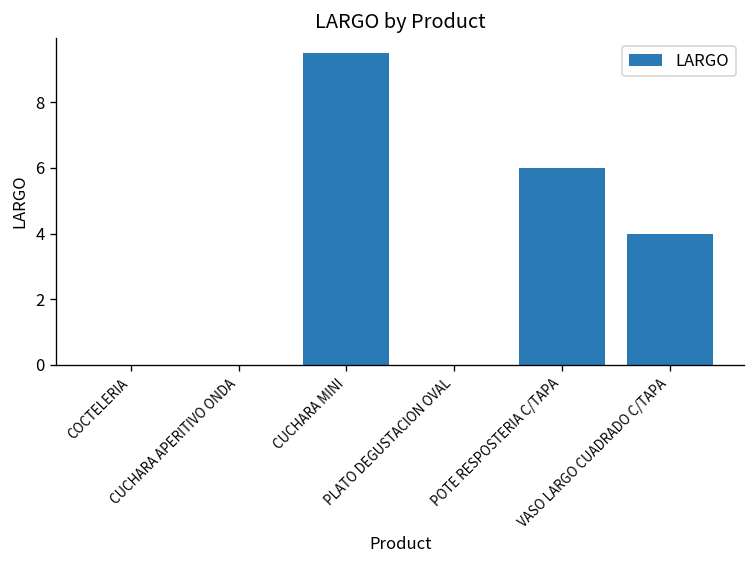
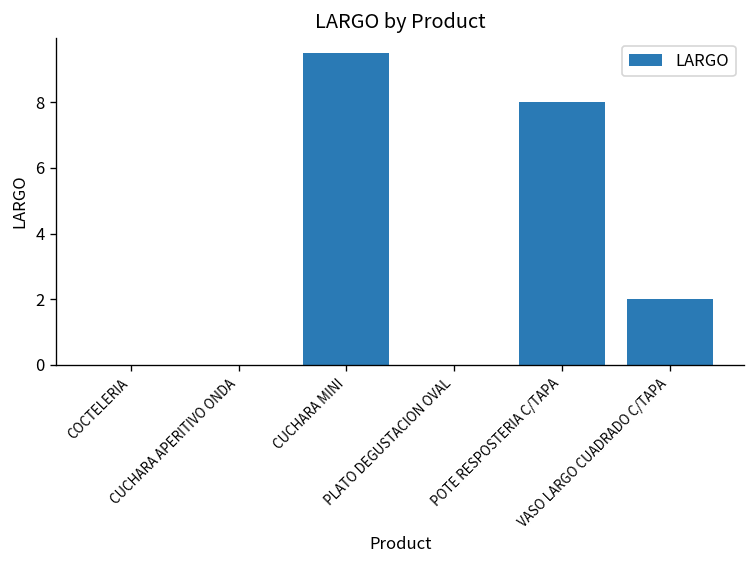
POTE RESPOSTERIA C/TAPA: 6 -> 8
VASO LARGO CUADRADO C/TAPA: 4 -> 2
